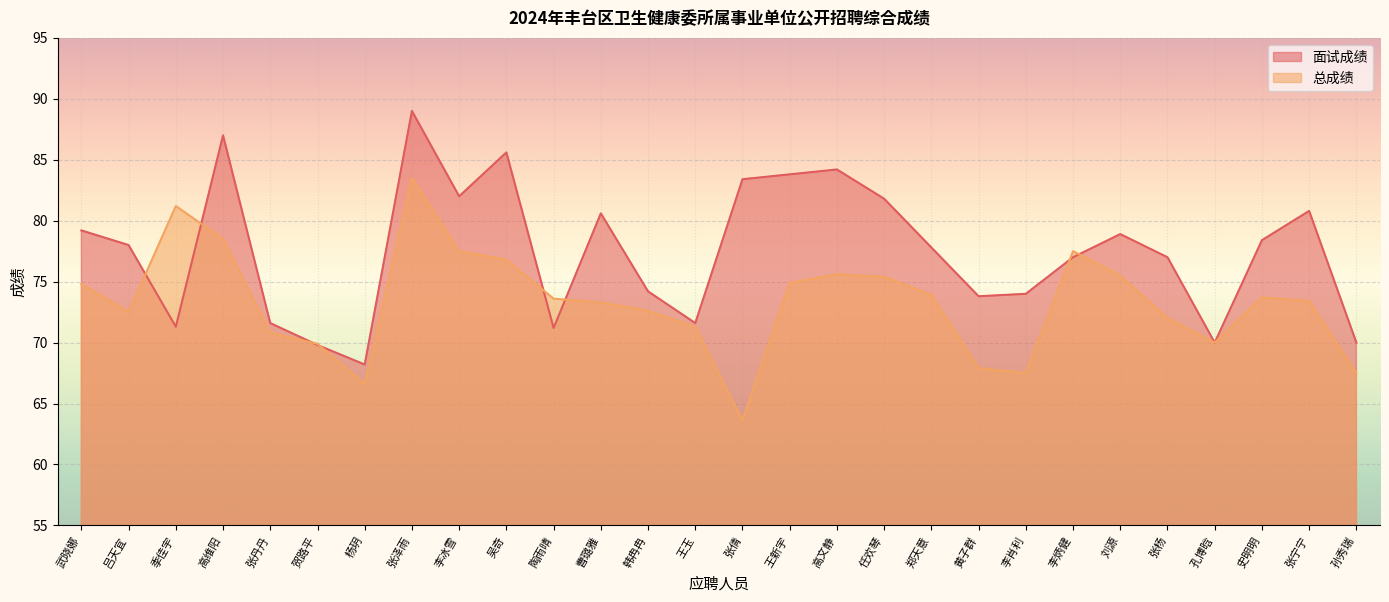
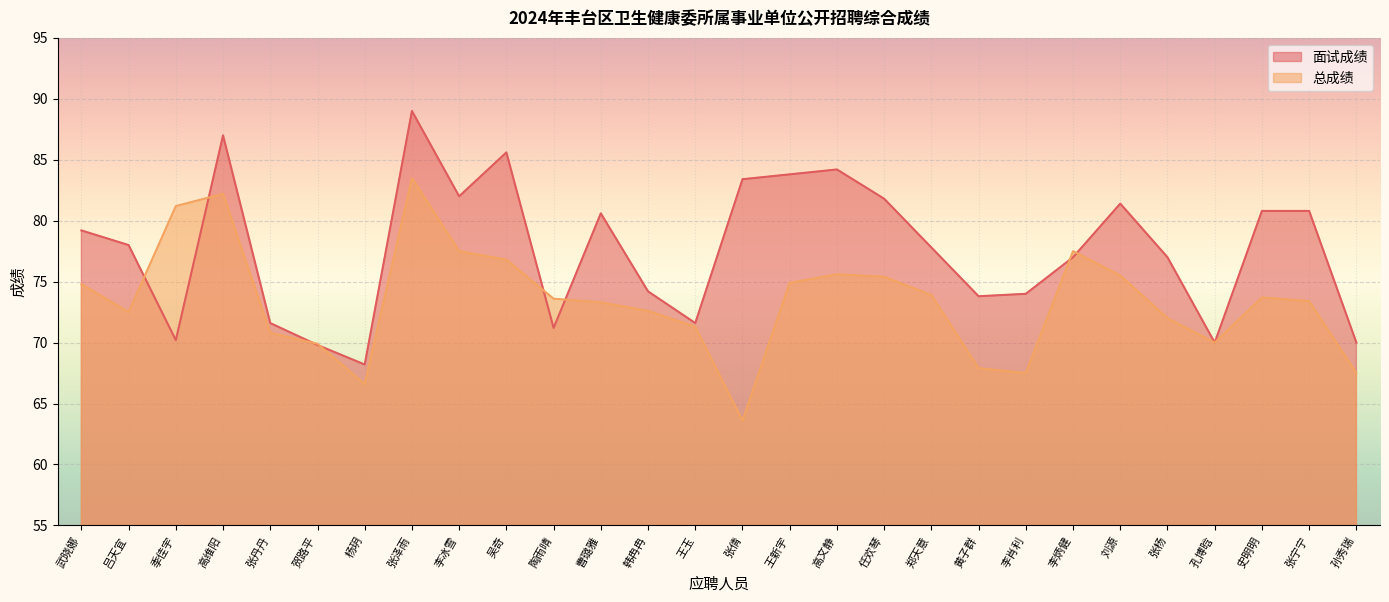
面试成绩, 季佳宇: 71.3 -> 70.2
总成绩, 高维阳: 78.5 -> 82.2
面试成绩, 刘源: 78.9 -> 81.4
面试成绩, 史明明: 78.4 -> 80.8
